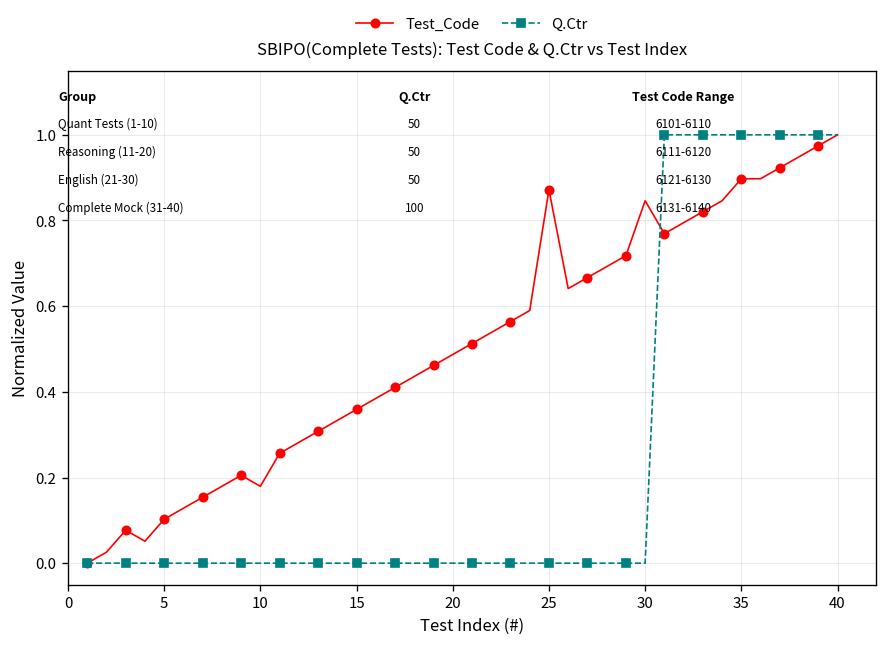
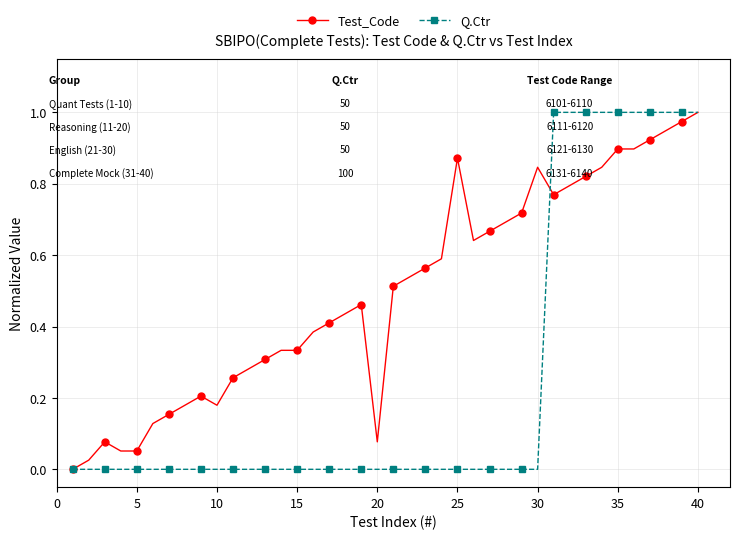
Test_Code, 5: 0.10 -> 0.05
Test_Code, 15: 0.36 -> 0.33
Test_Code, 20: 0.49 -> 0.08
